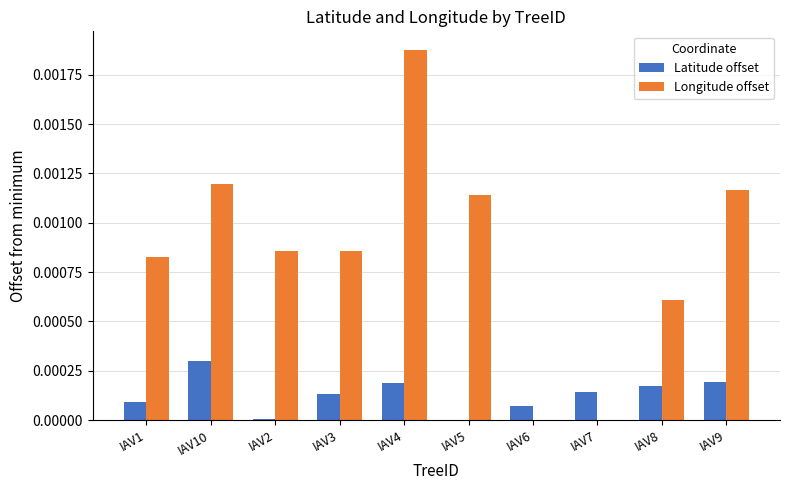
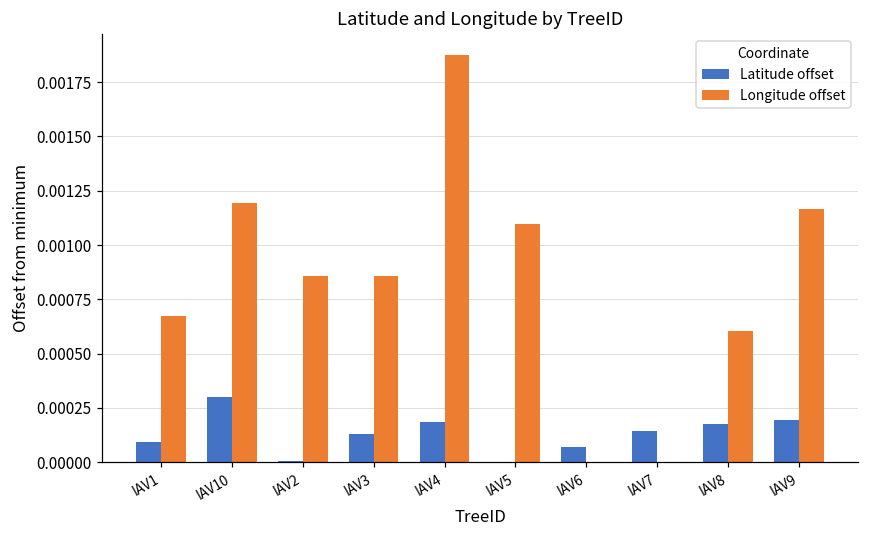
Longitude offset, IAV1: 0.00083 -> 0.00067
Longitude offset, IAV5: 0.00114 -> 0.00110
